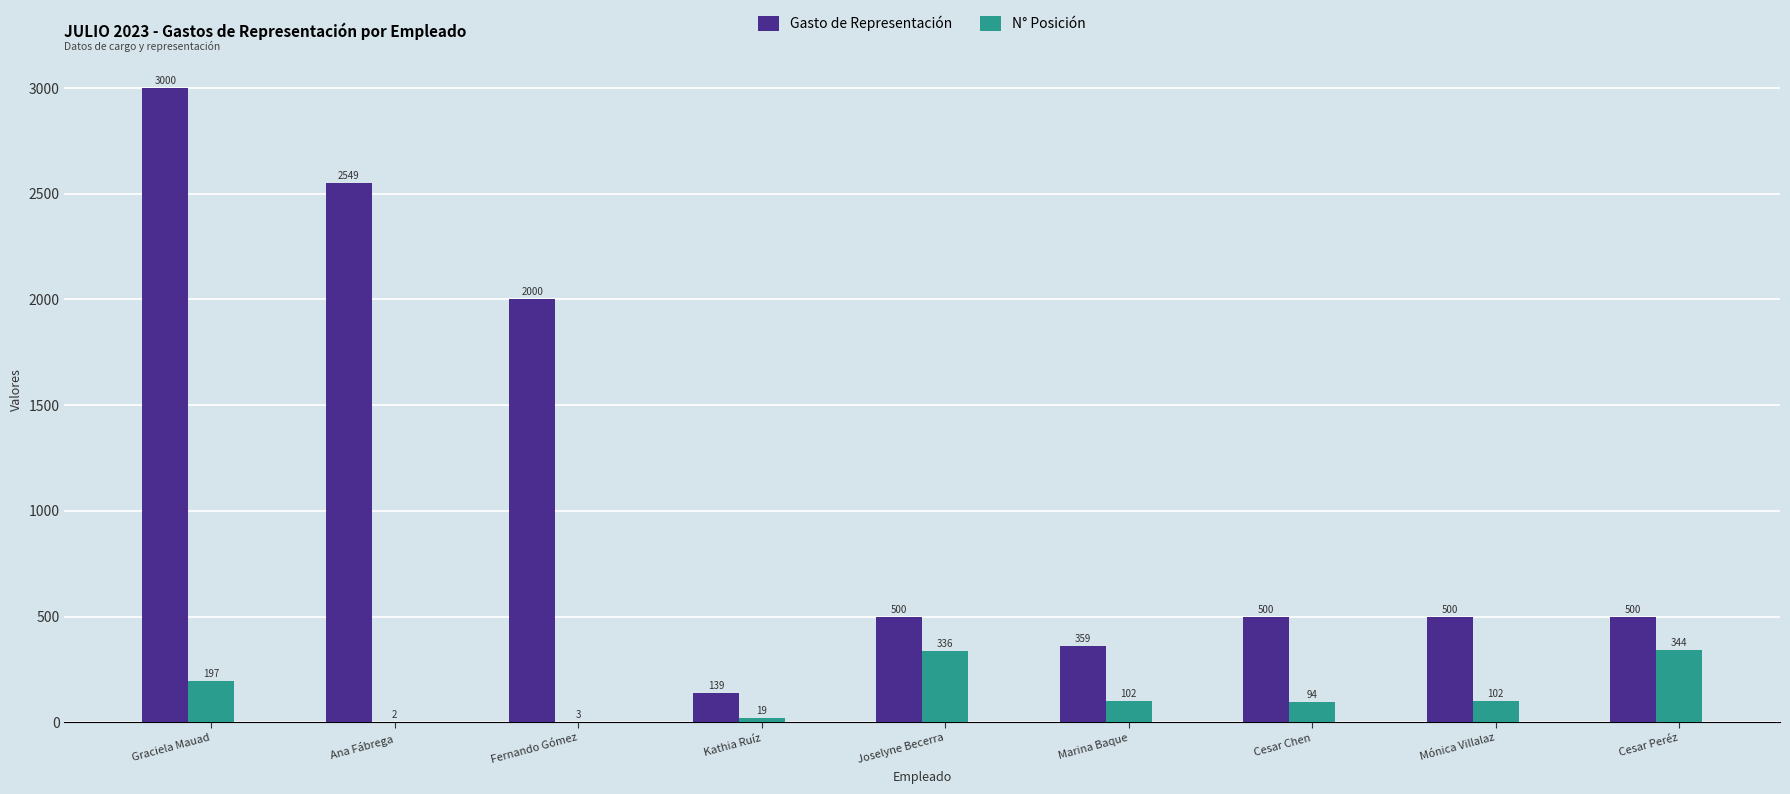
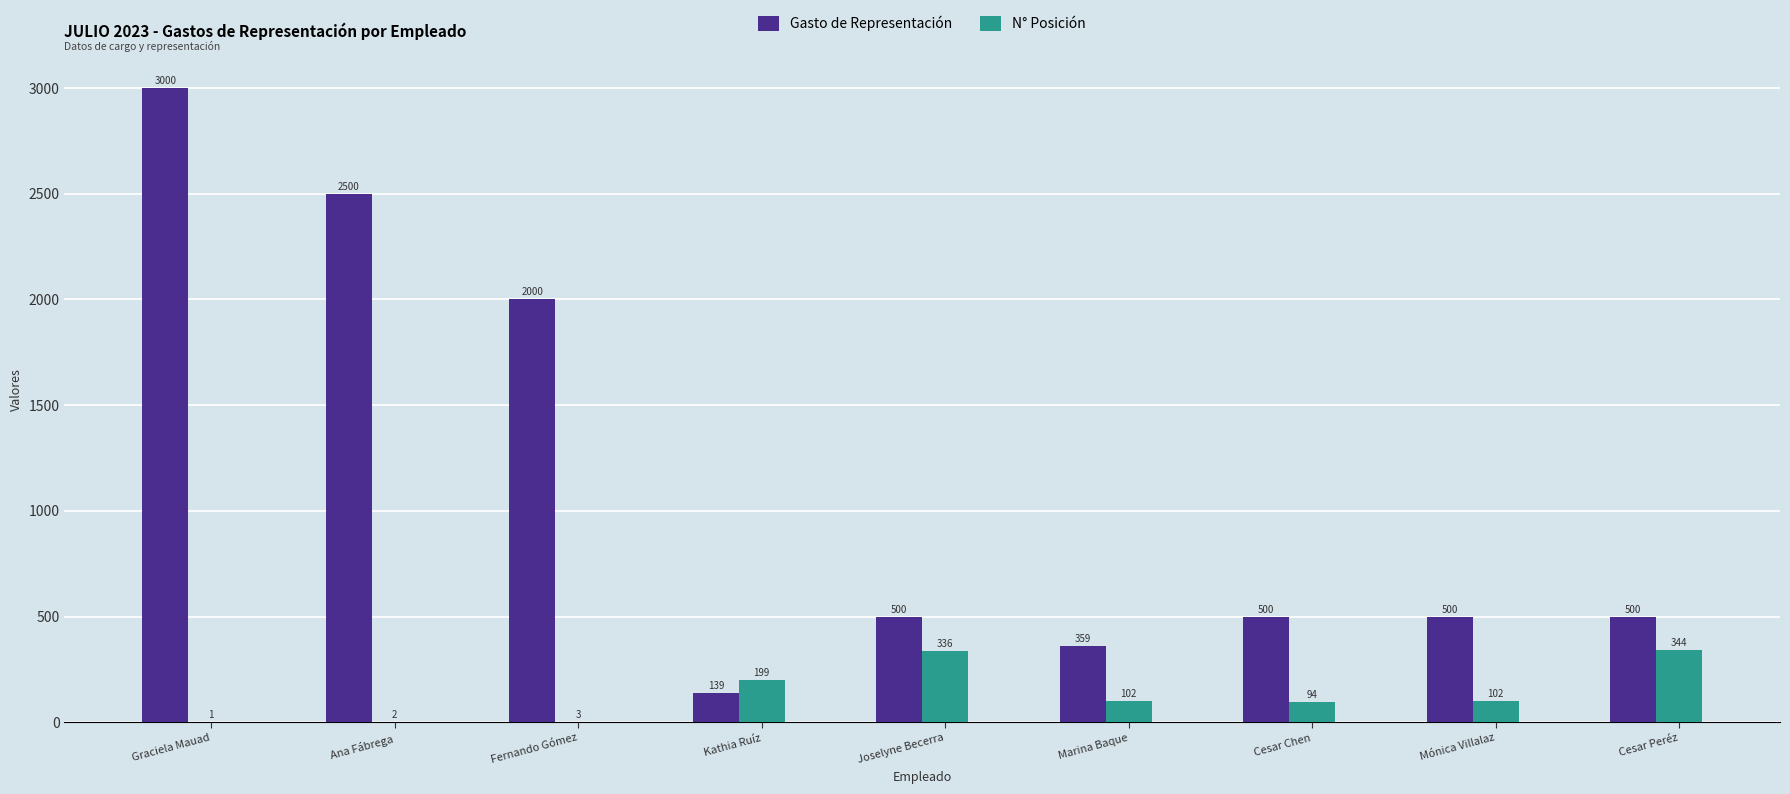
N° Posición, Graciela Mauad: 197 -> 1
Gasto de Representación, Ana Fábrega: 2549 -> 2500
N° Posición, Kathia Ruíz: 19 -> 199
